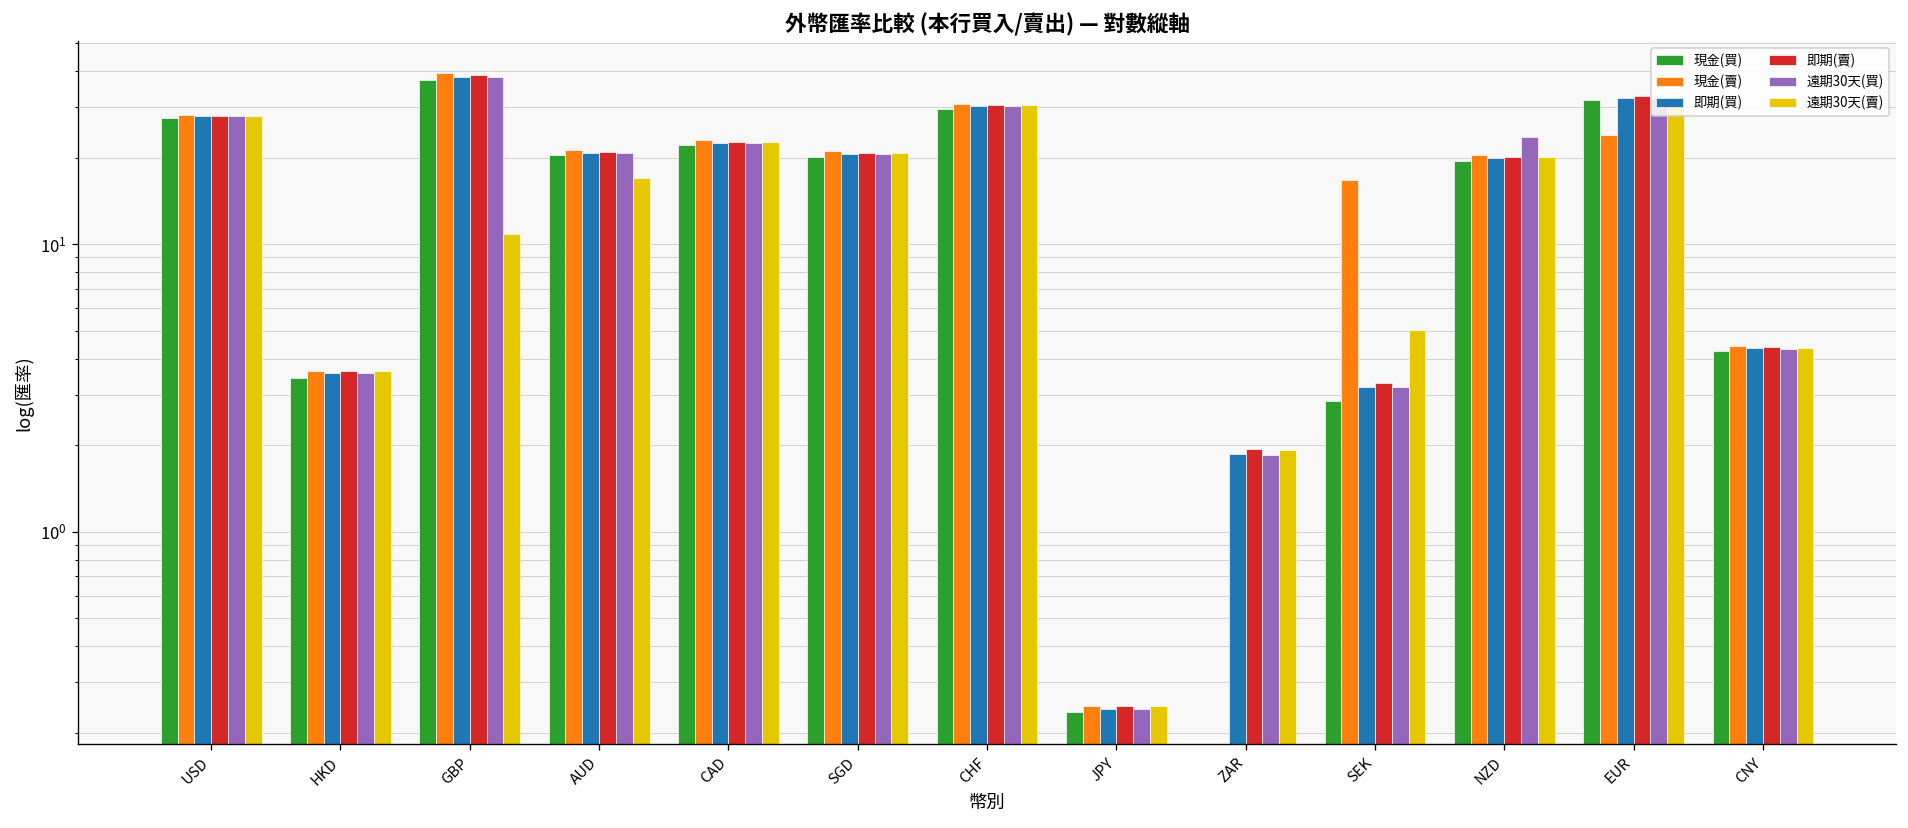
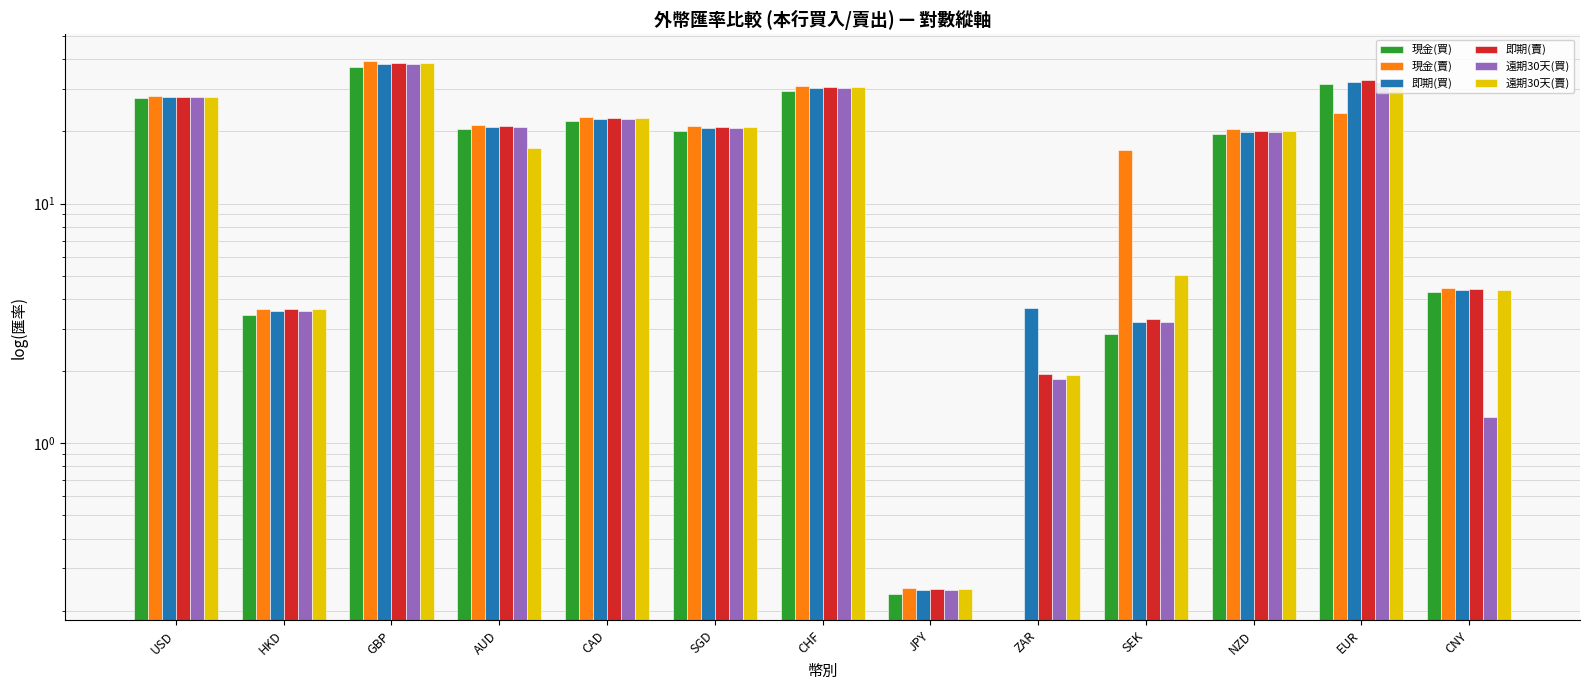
遠期30天(賣), GBP: 11 -> 39
即期(買), ZAR: 1.9 -> 3.7
遠期30天(買), NZD: 24 -> 20
遠期30天(買), CNY: 4.3 -> 1.3
